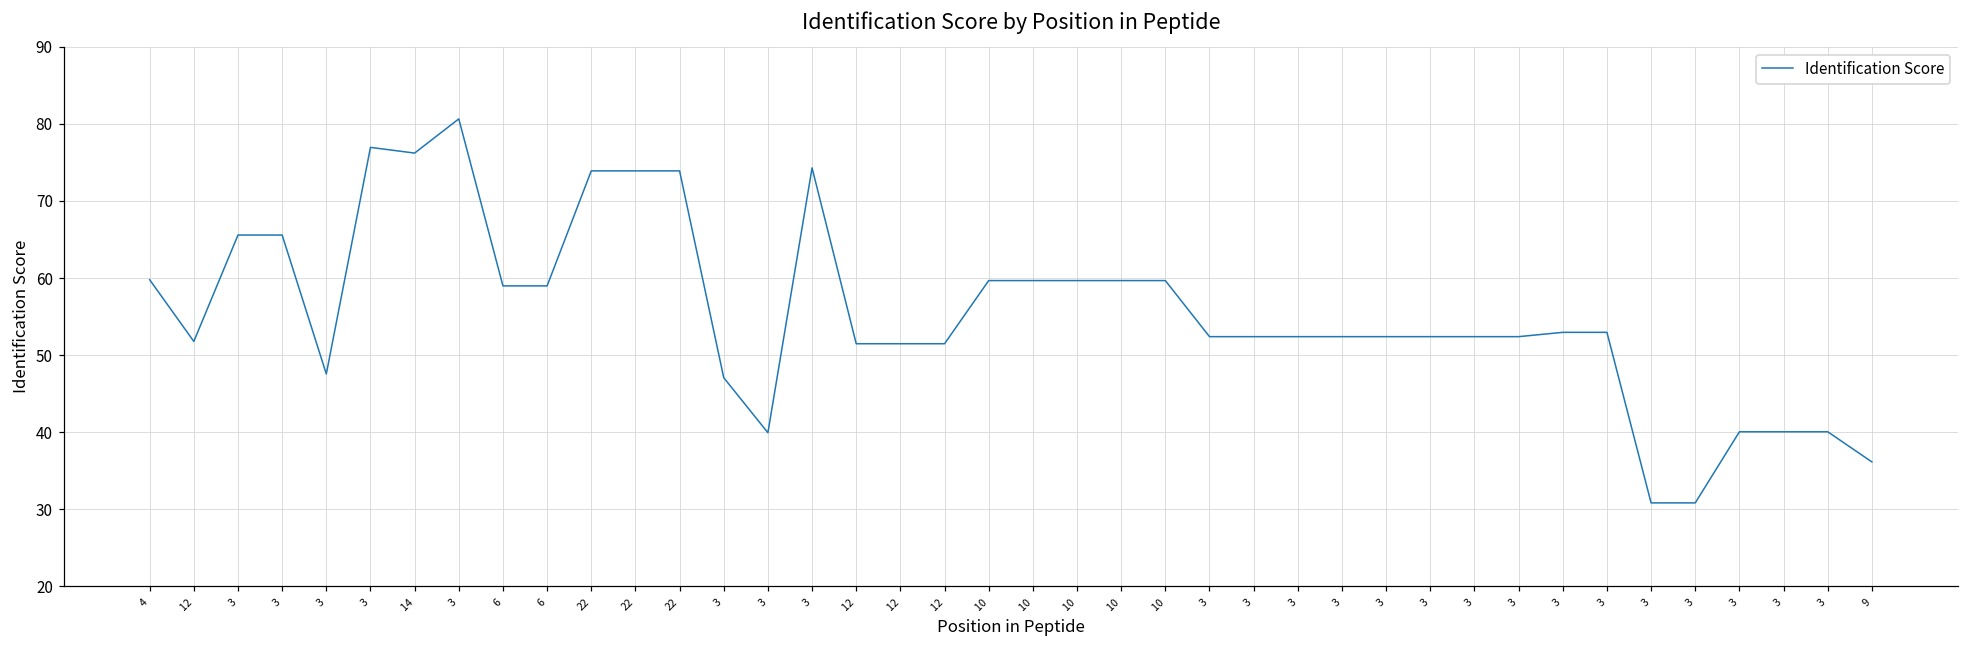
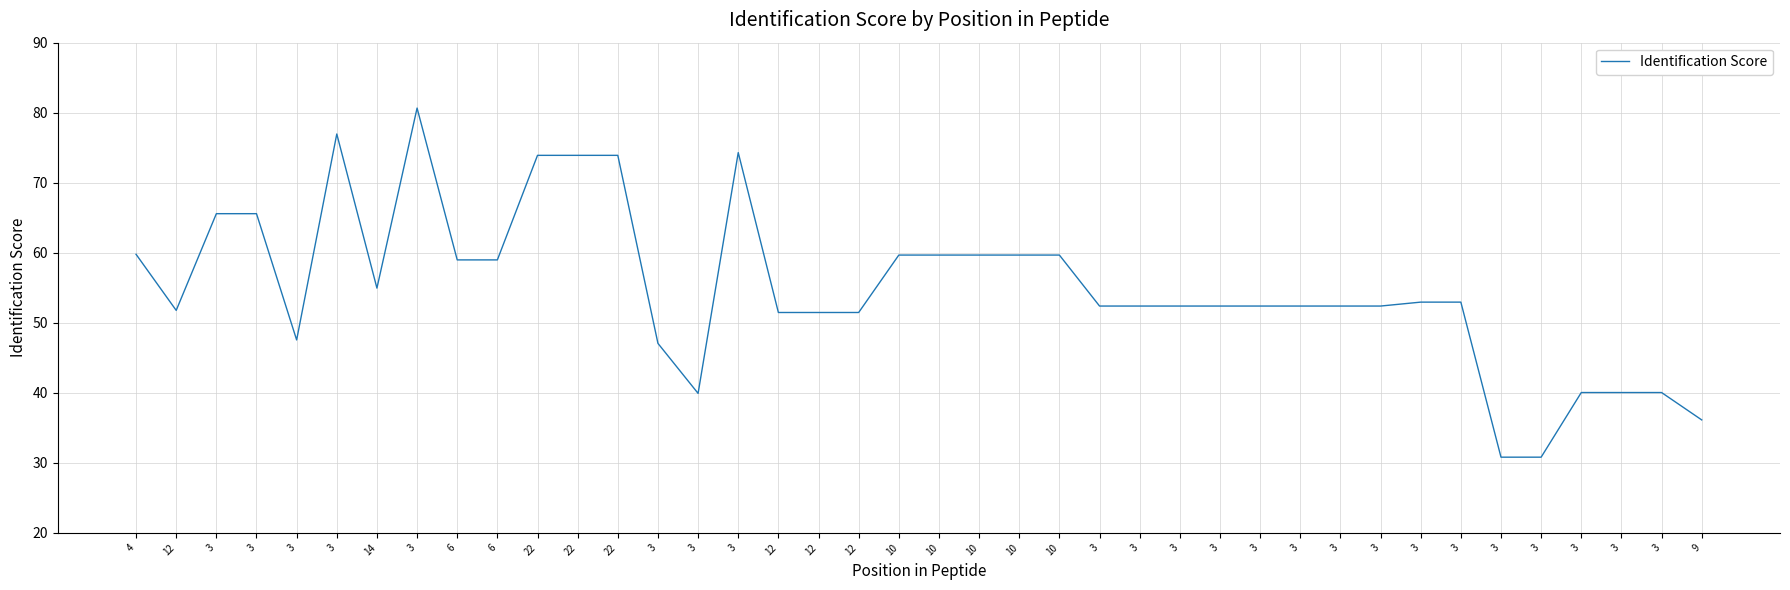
14: 76 -> 55
